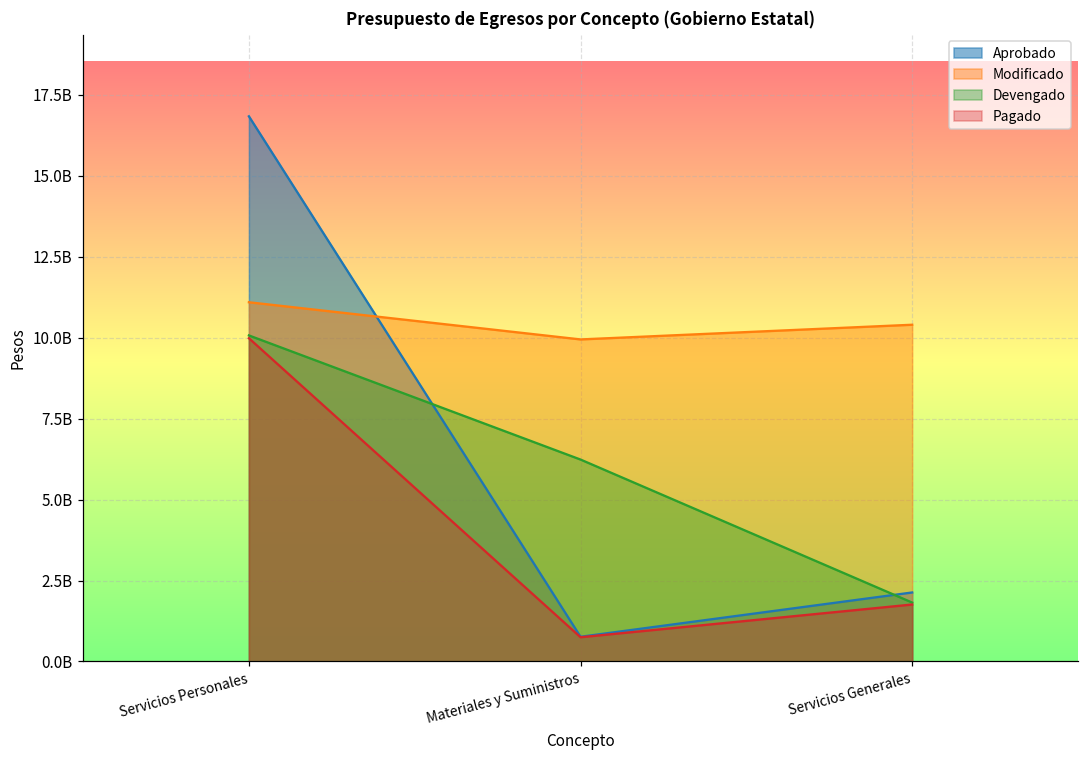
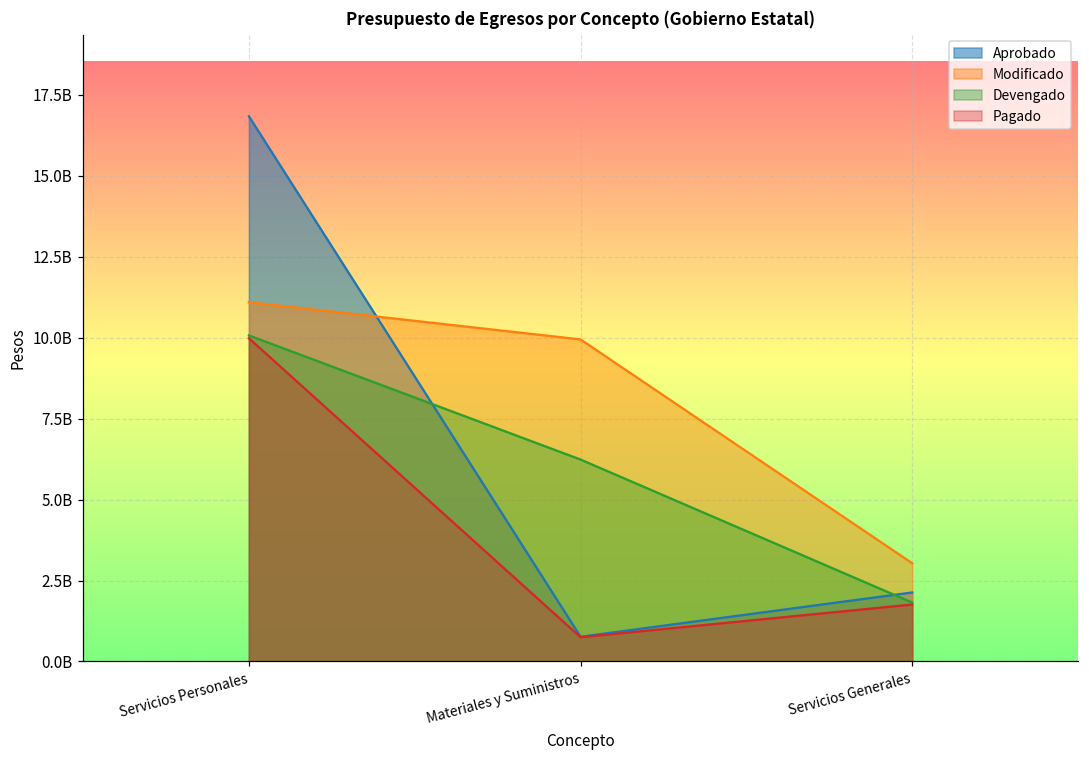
Modificado, Servicios Generales: 10400000000 -> 3000000000
